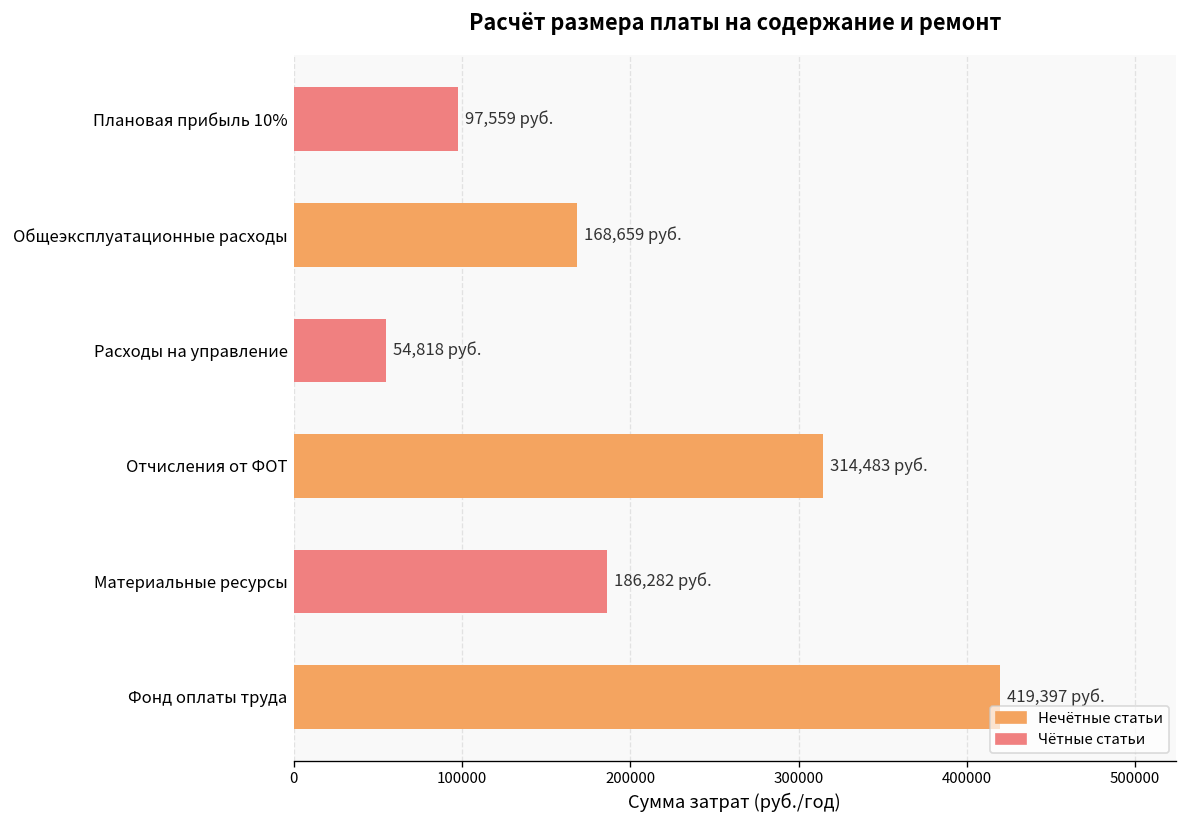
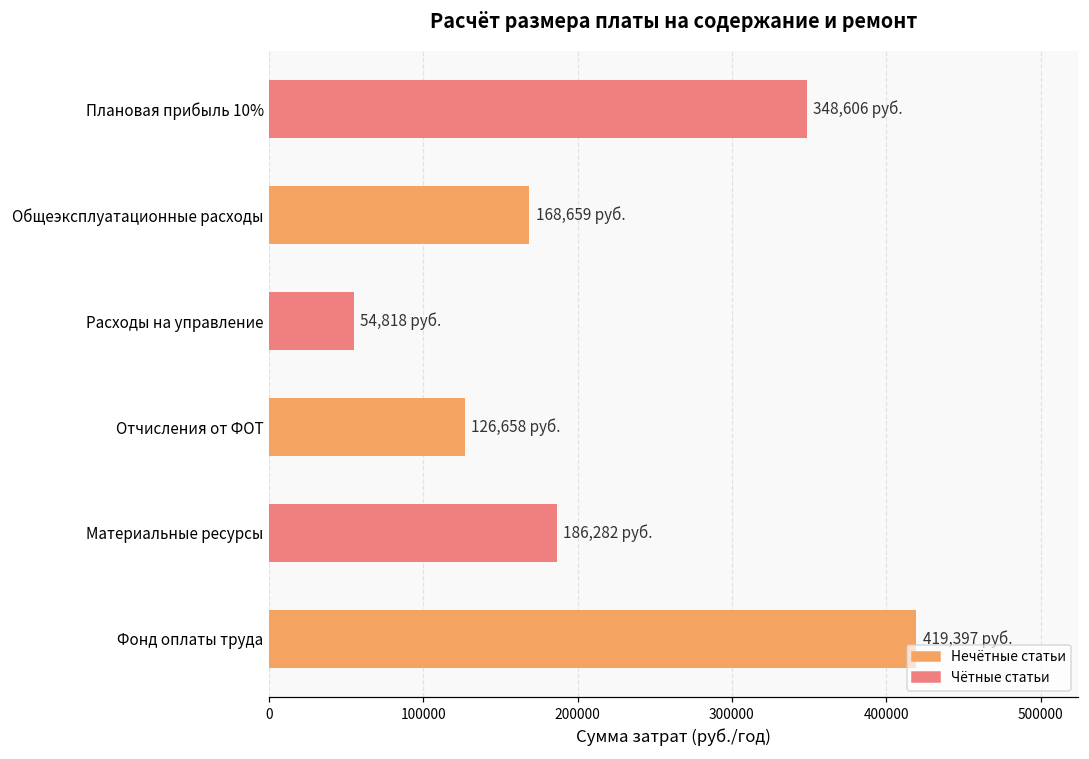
Плановая прибыль 10%: 97,559 -> 348,606
Отчисления от ФОТ: 314,483 -> 126,658
